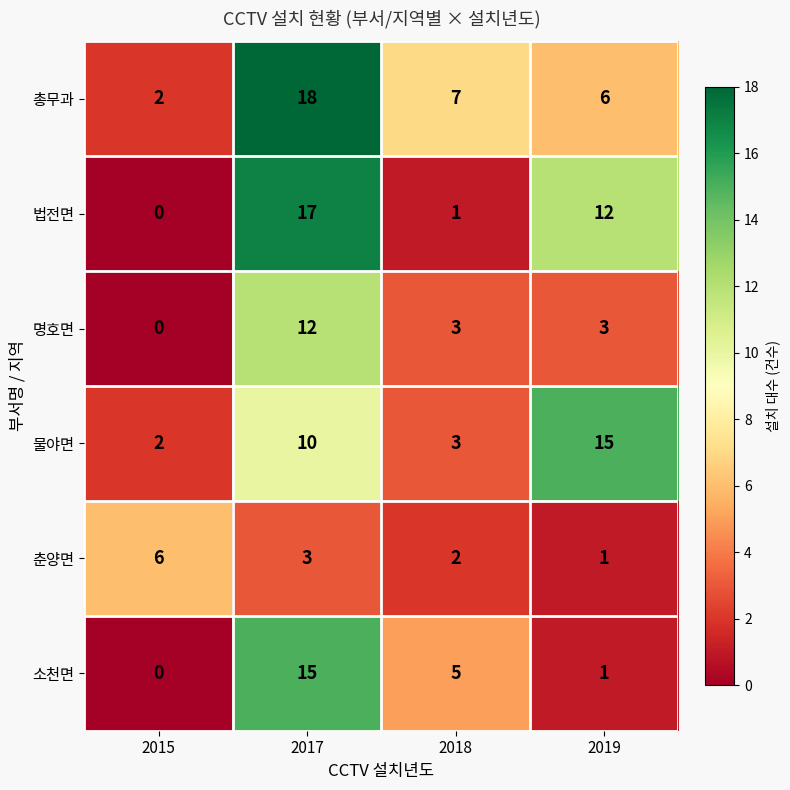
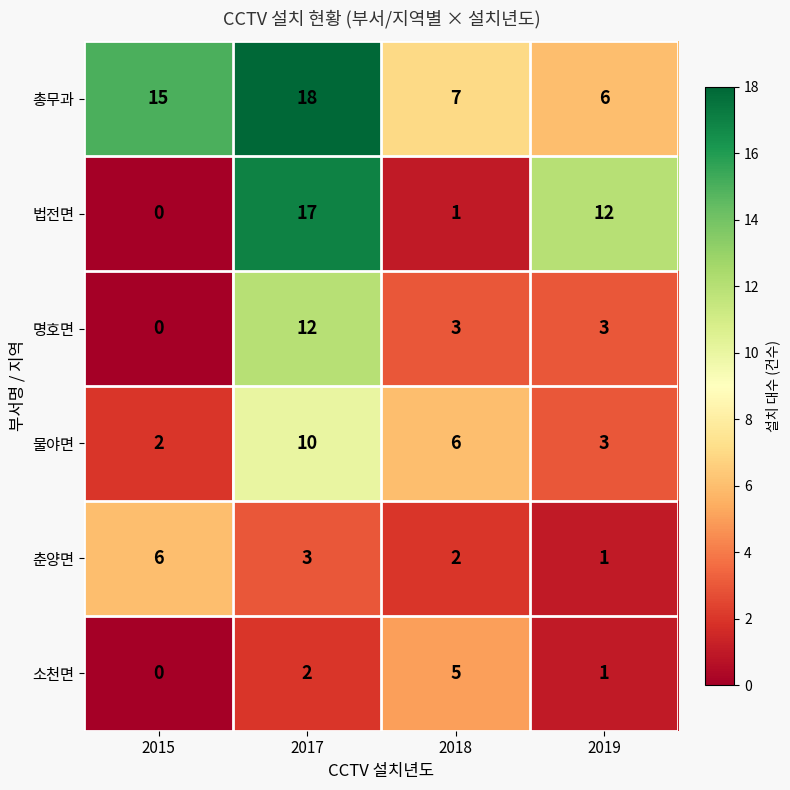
총무과, 2015: 2 -> 15
물야면, 2018: 3 -> 6
물야면, 2019: 15 -> 3
소천면, 2017: 15 -> 2
